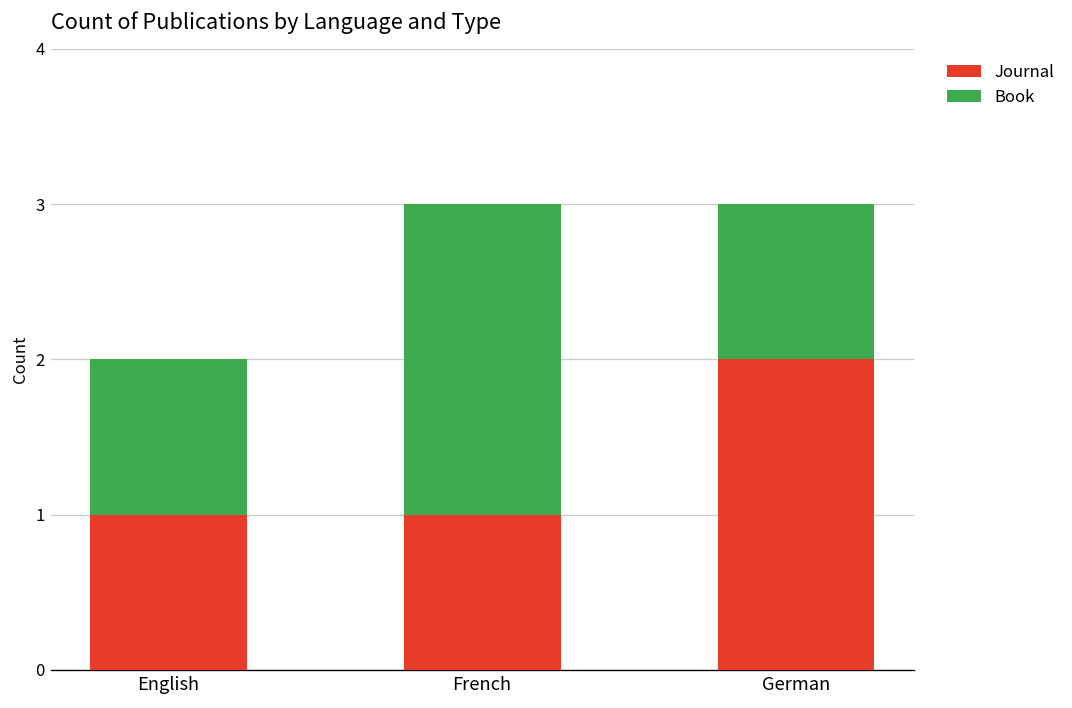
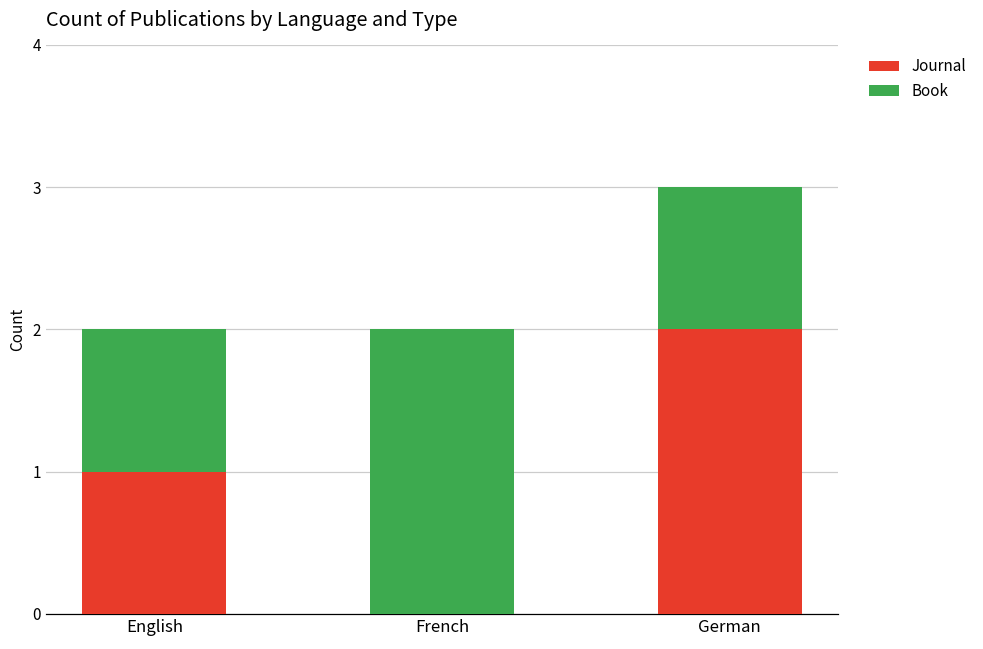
Journal, French: 1 -> 0
